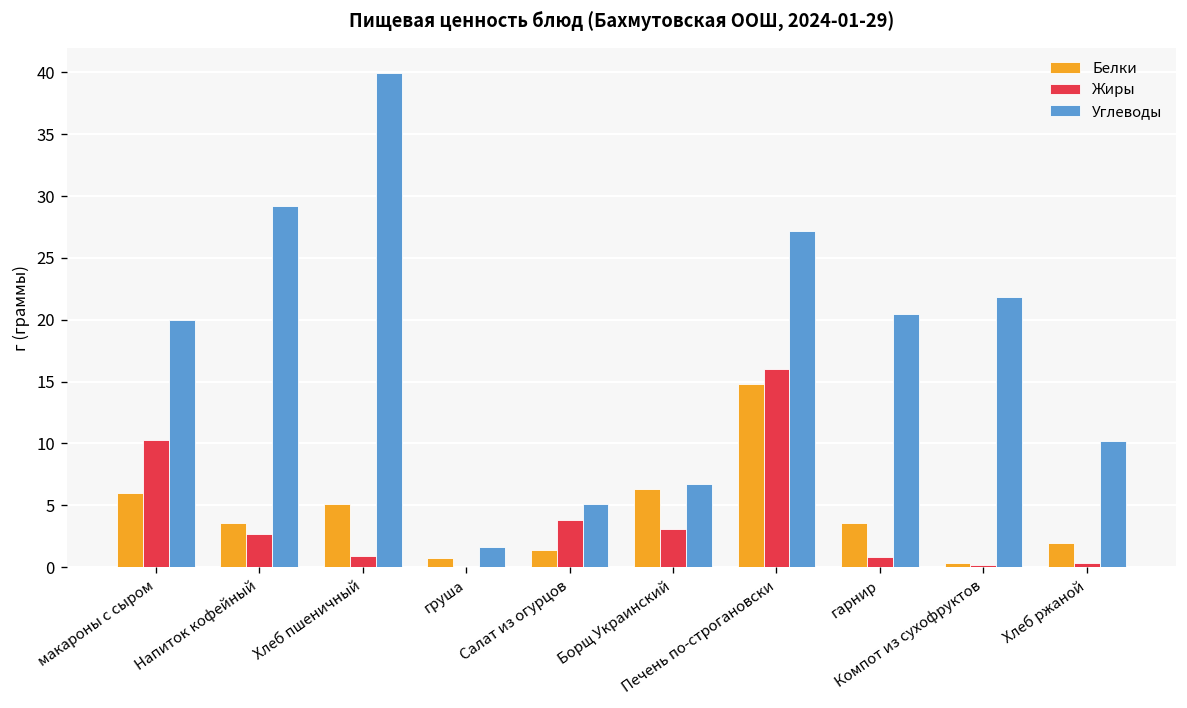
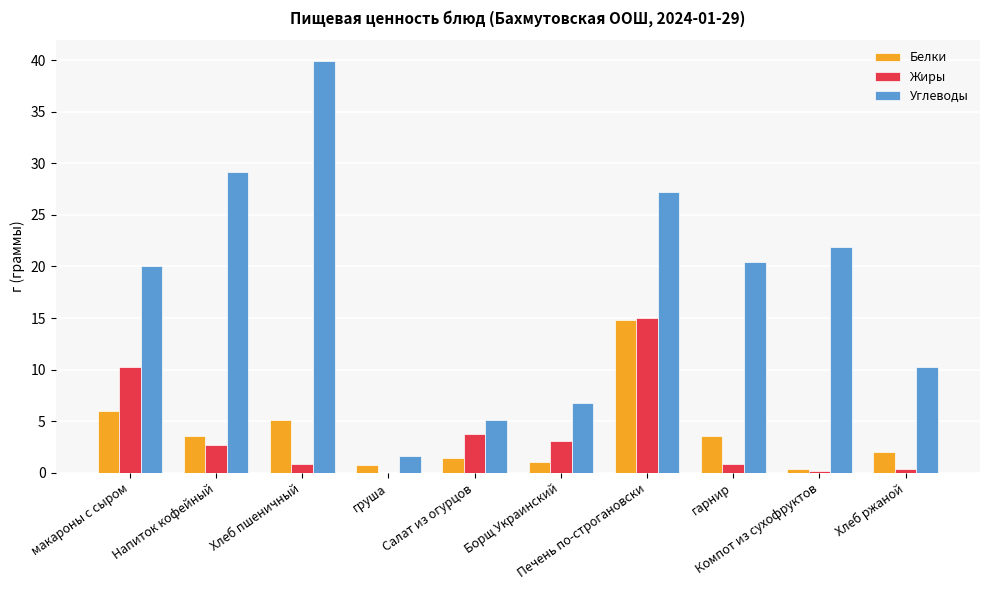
Белки, Борщ Украинский: 6.3 -> 1.1
Жиры, Печень по-строгановски: 16 -> 15
